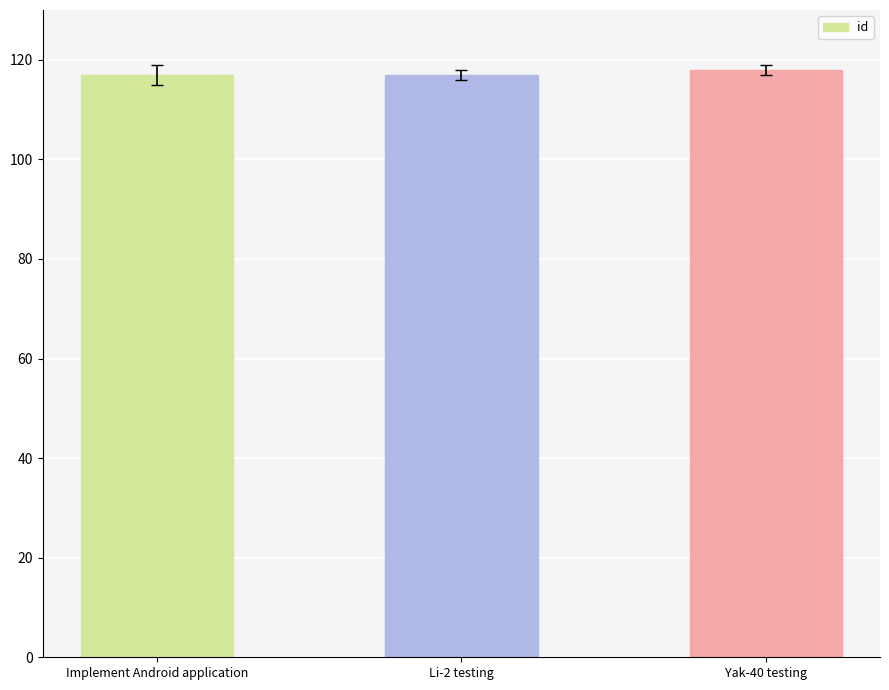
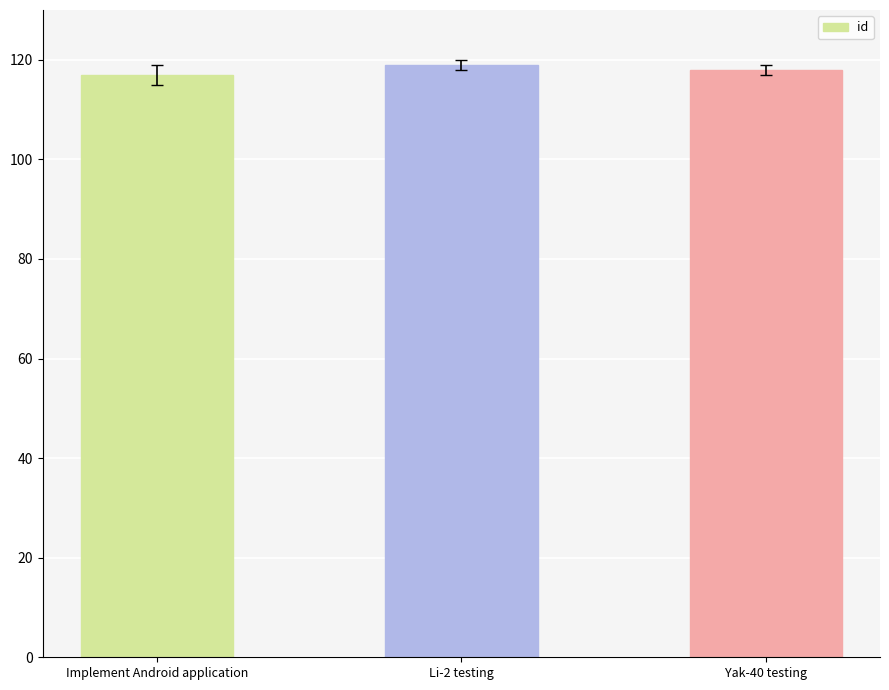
id, Li-2 testing: 117 -> 119
